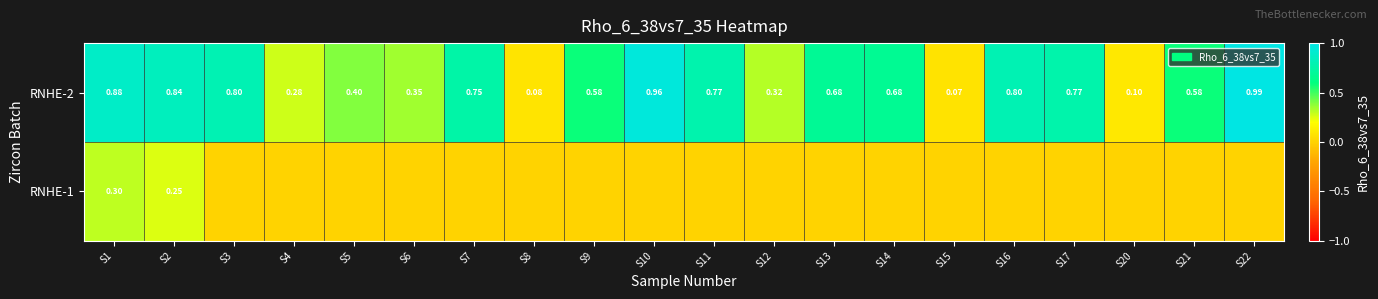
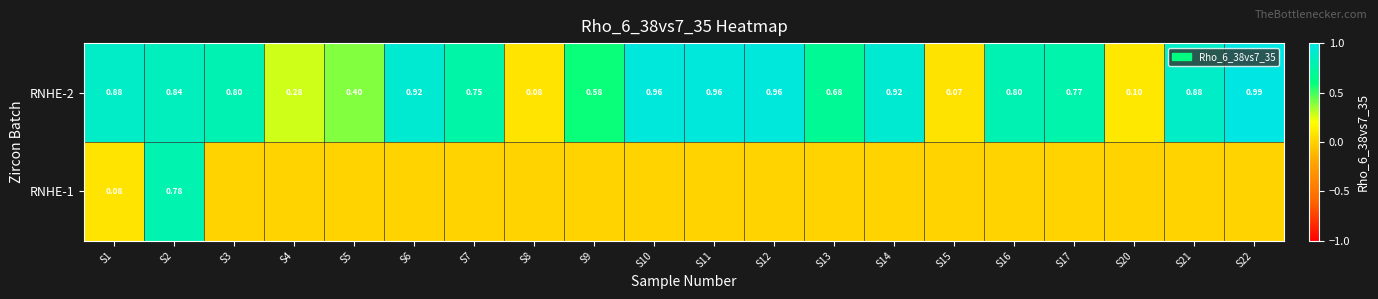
RNHE-2, S6: 0.35 -> 0.92
RNHE-2, S11: 0.77 -> 0.96
RNHE-2, S12: 0.32 -> 0.96
RNHE-2, S14: 0.68 -> 0.92
RNHE-2, S21: 0.58 -> 0.88
RNHE-1, S1: 0.30 -> 0.08
RNHE-1, S2: 0.25 -> 0.78
